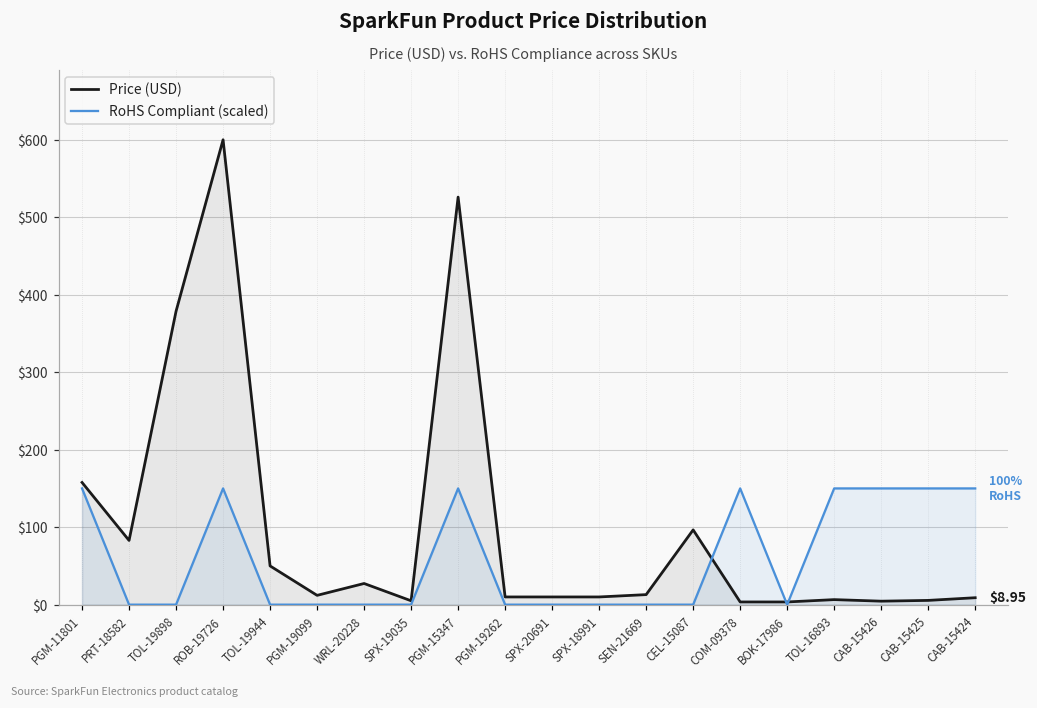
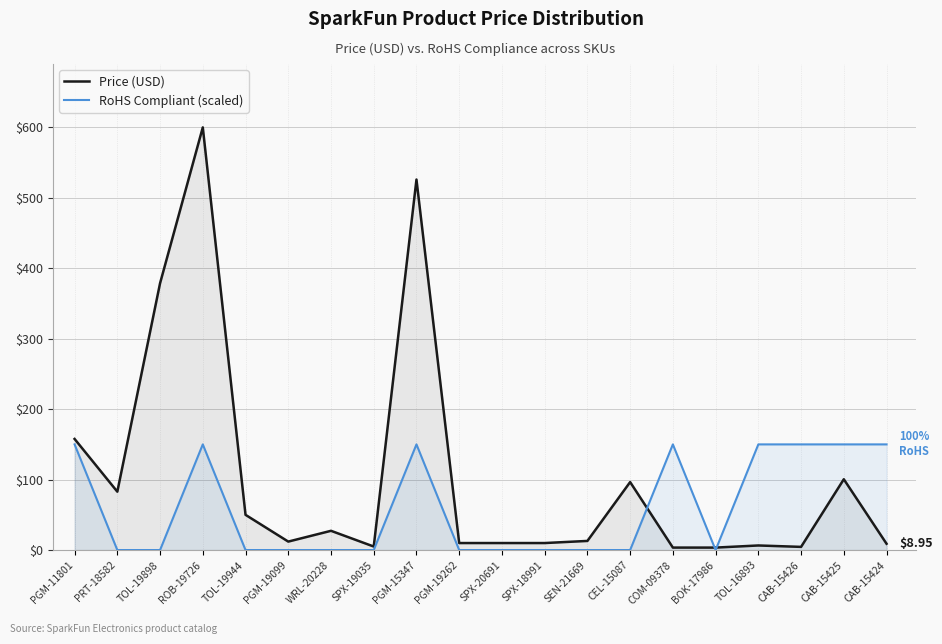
Price (USD), CAB-15425: $10 -> $100
